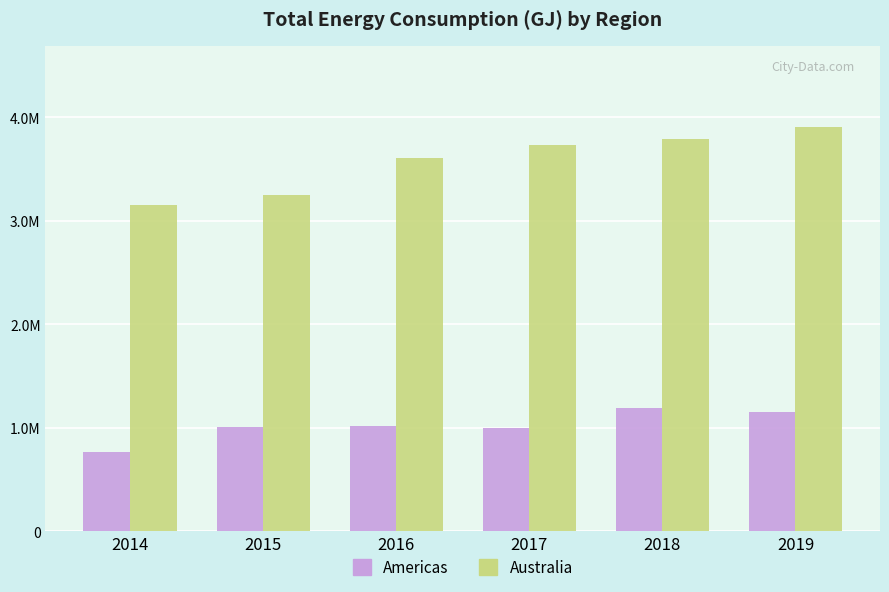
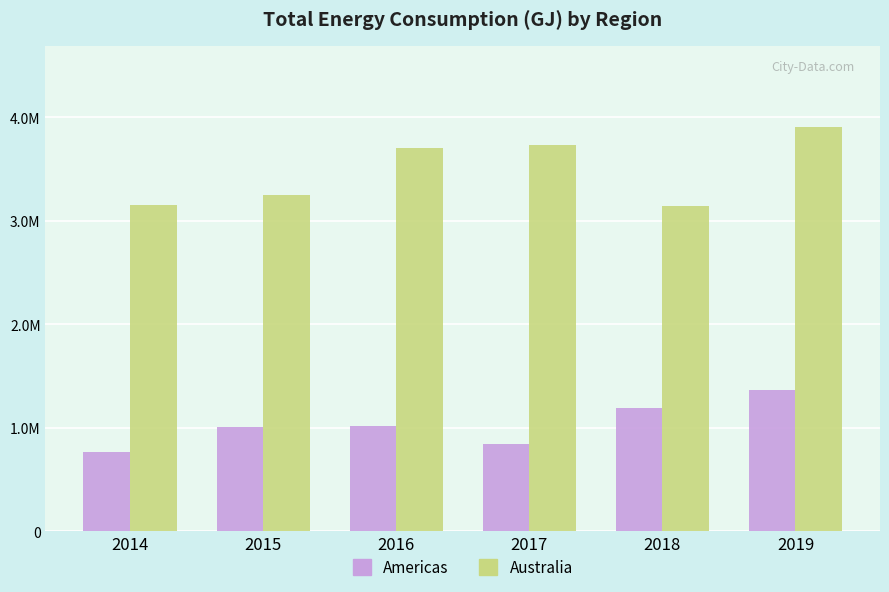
Australia, 2016: 3600000 -> 3710000
Americas, 2017: 1000000 -> 840000
Australia, 2018: 3790000 -> 3140000
Americas, 2019: 1150000 -> 1370000
